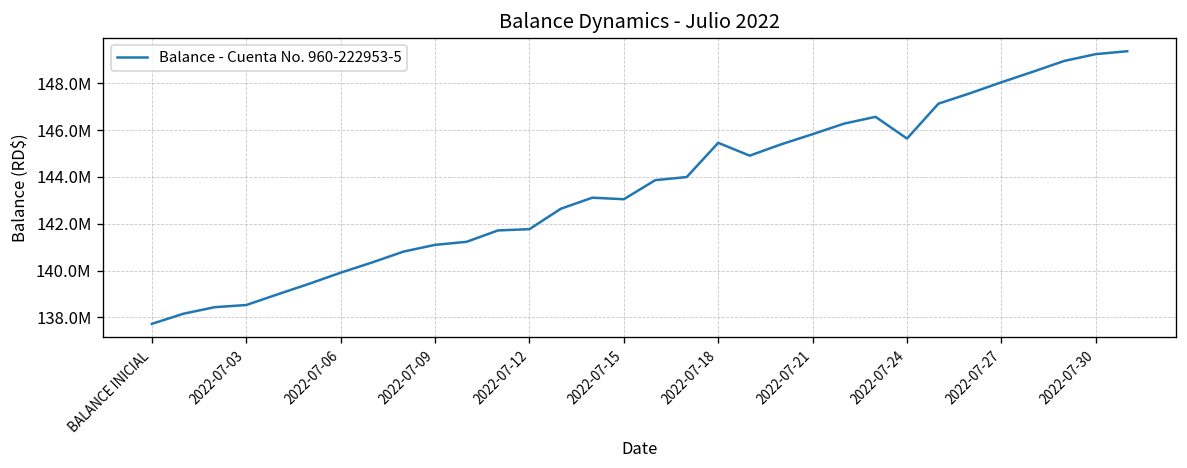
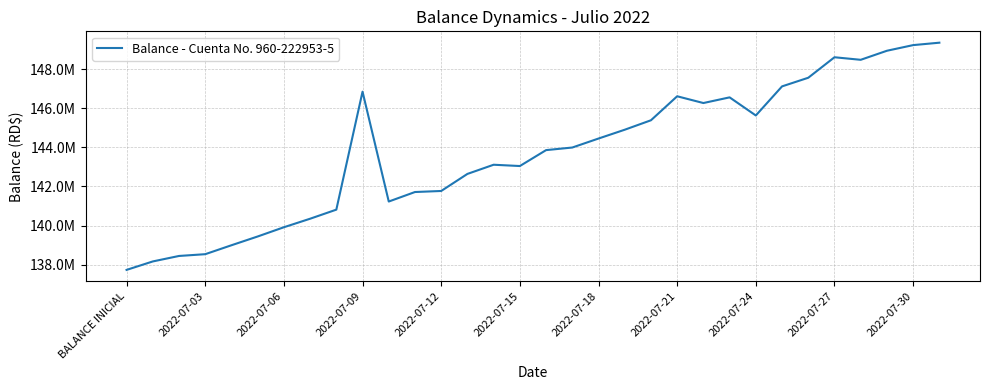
2022-07-09: 141100000 -> 146900000
2022-07-18: 145500000 -> 144500000
2022-07-21: 145800000 -> 146600000
2022-07-27: 148000000 -> 148600000
